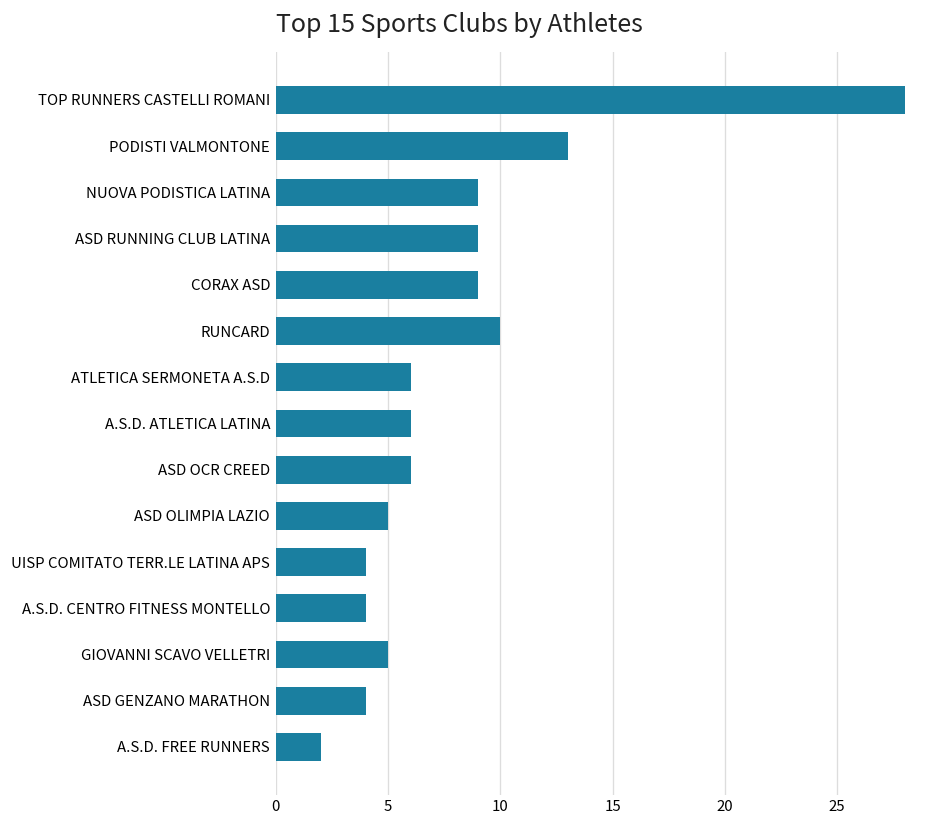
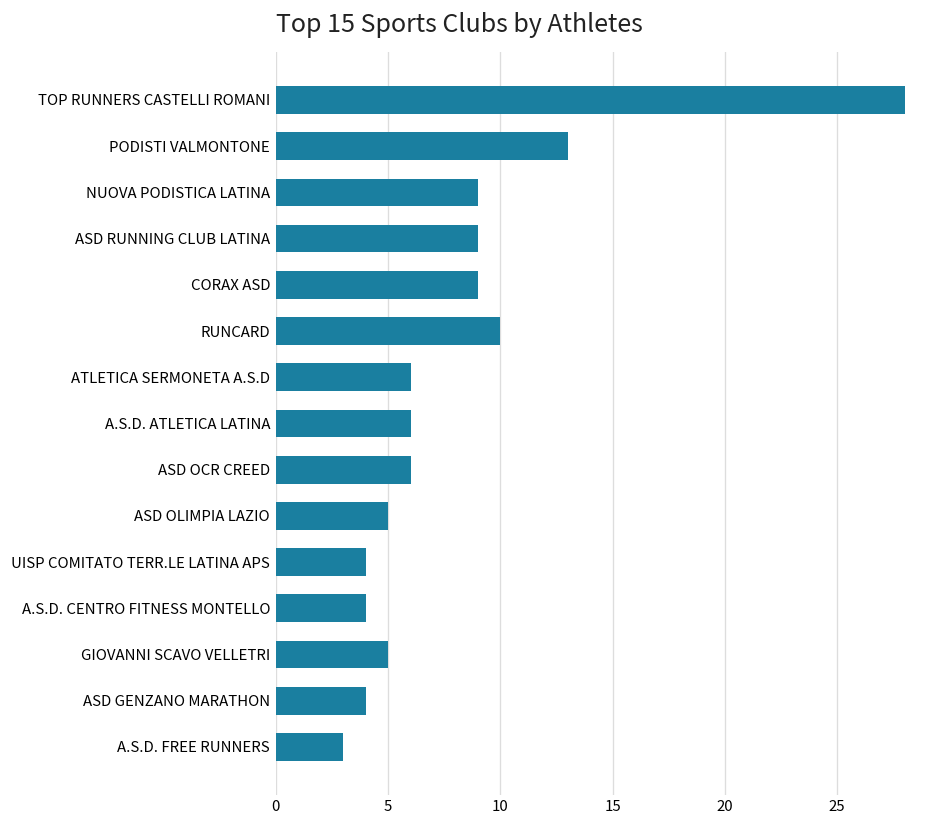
A.S.D. FREE RUNNERS: 2 -> 3
